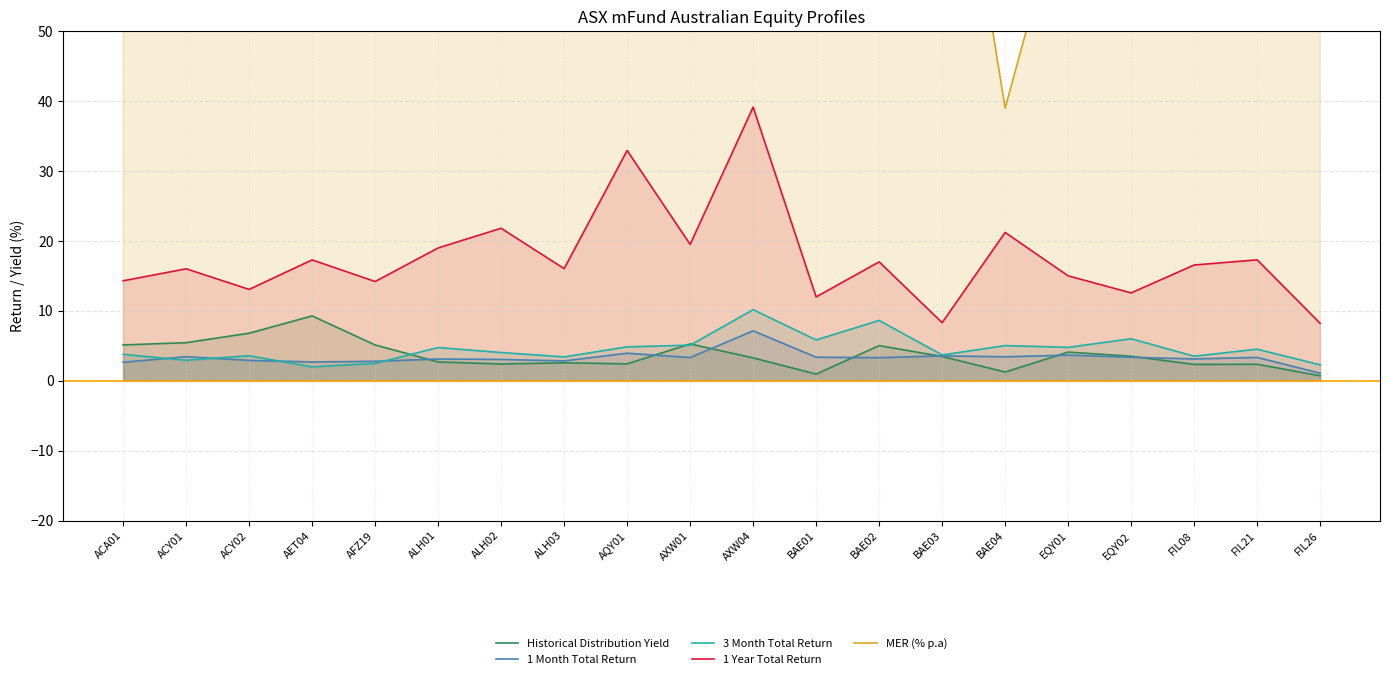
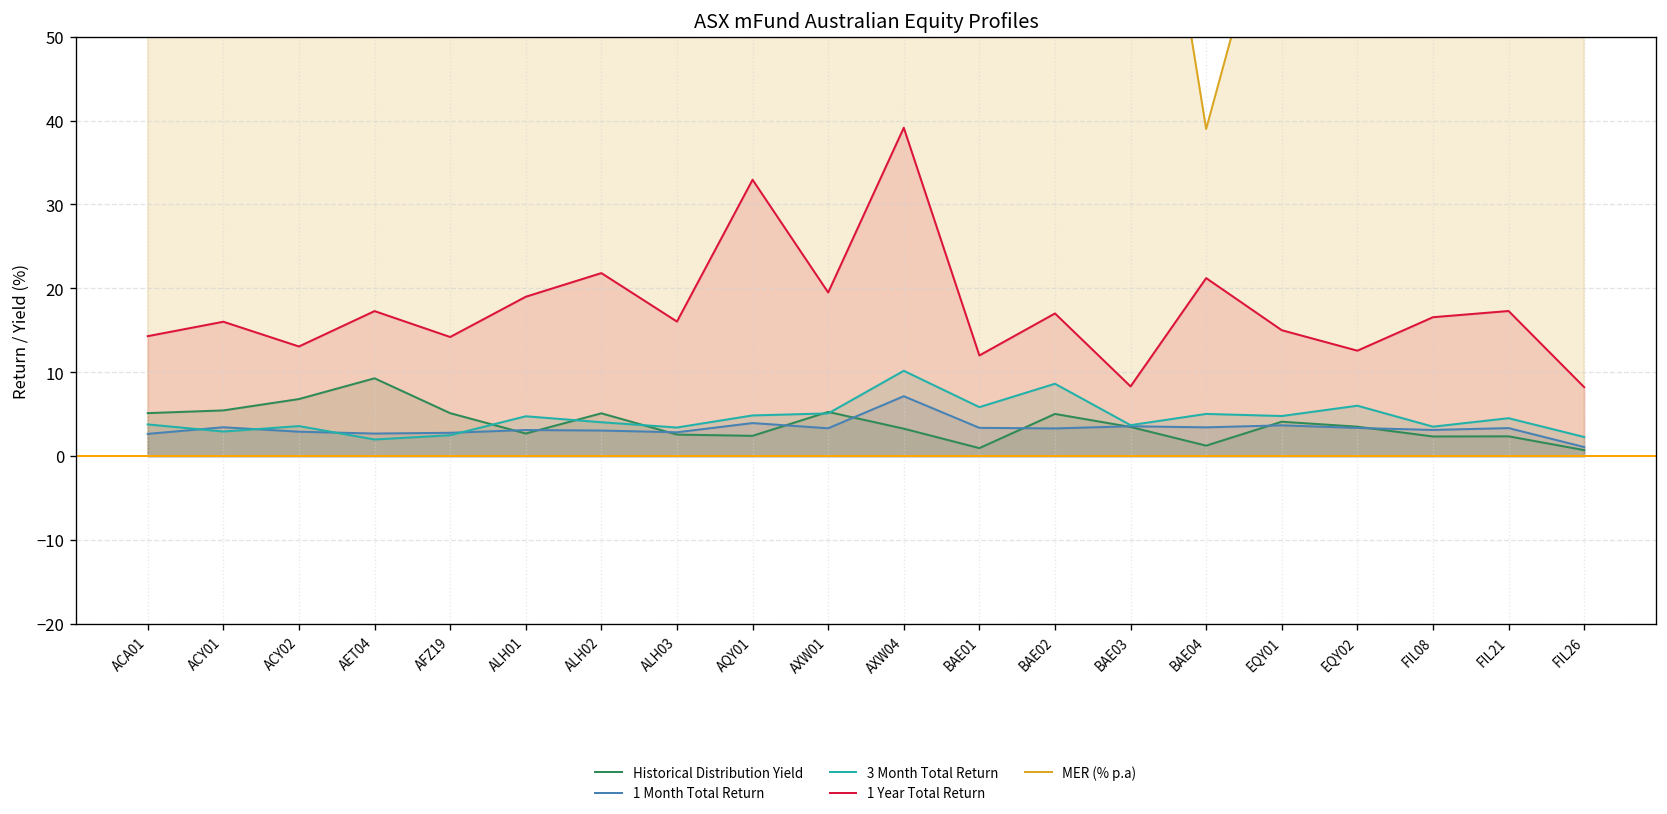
Historical Distribution Yield, ALH02: 2 -> 5
